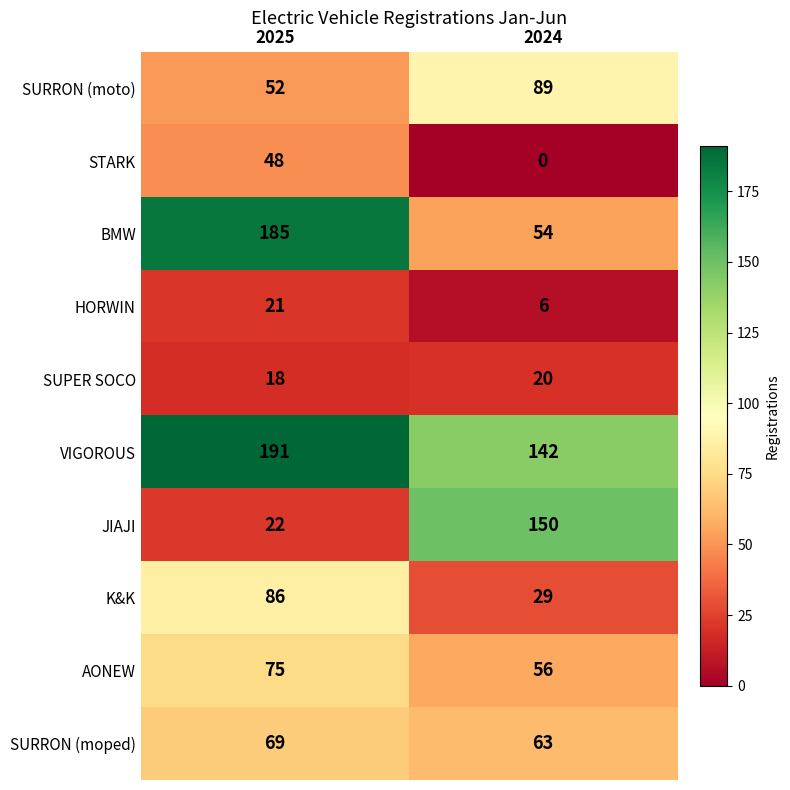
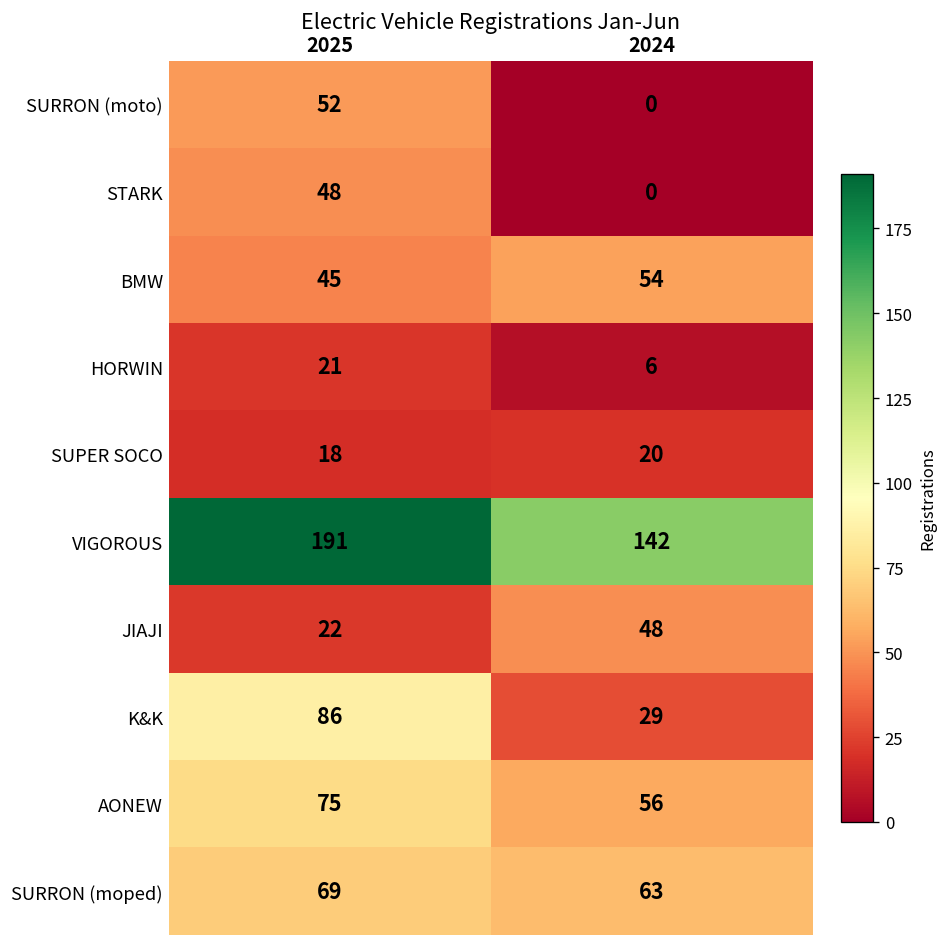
SURRON (moto), 2024: 89 -> 0
BMW, 2025: 185 -> 45
JIAJI, 2024: 150 -> 48
